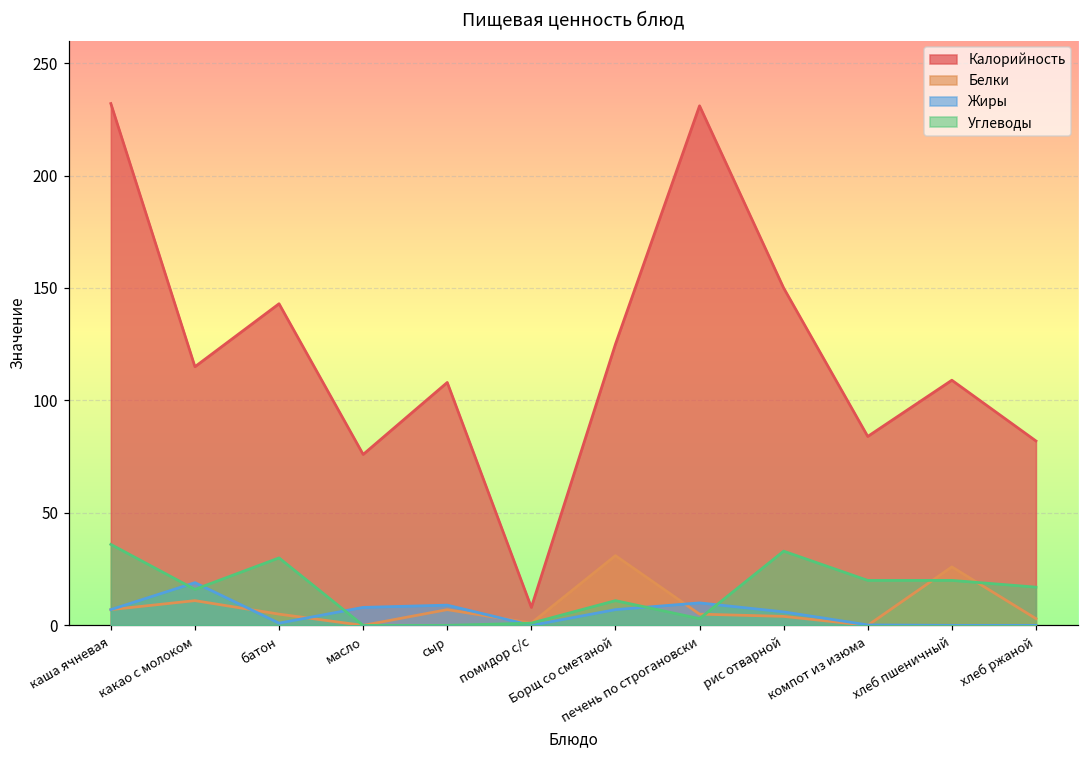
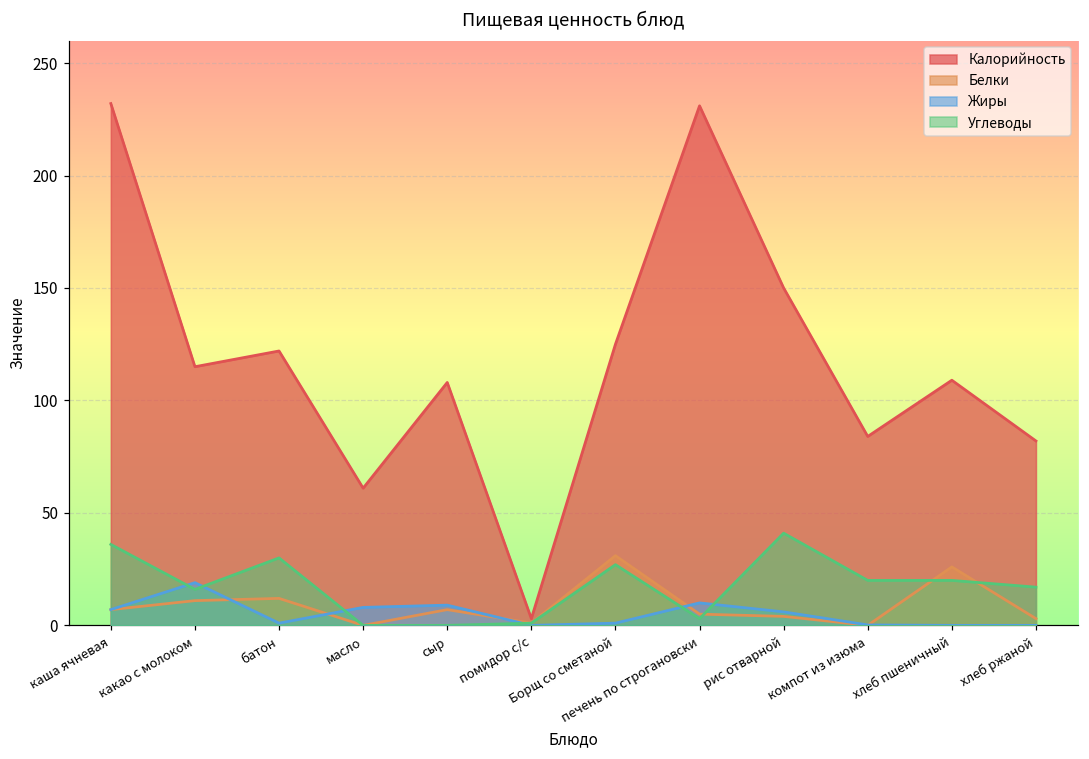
Калорийность, батон: 143 -> 122
Белки, батон: 5 -> 12
Калорийность, масло: 76 -> 61
Калорийность, помидор с/с: 8 -> 3
Жиры, Борщ со сметаной: 7 -> 1
Углеводы, Борщ со сметаной: 11 -> 27
Углеводы, рис отварной: 33 -> 41
